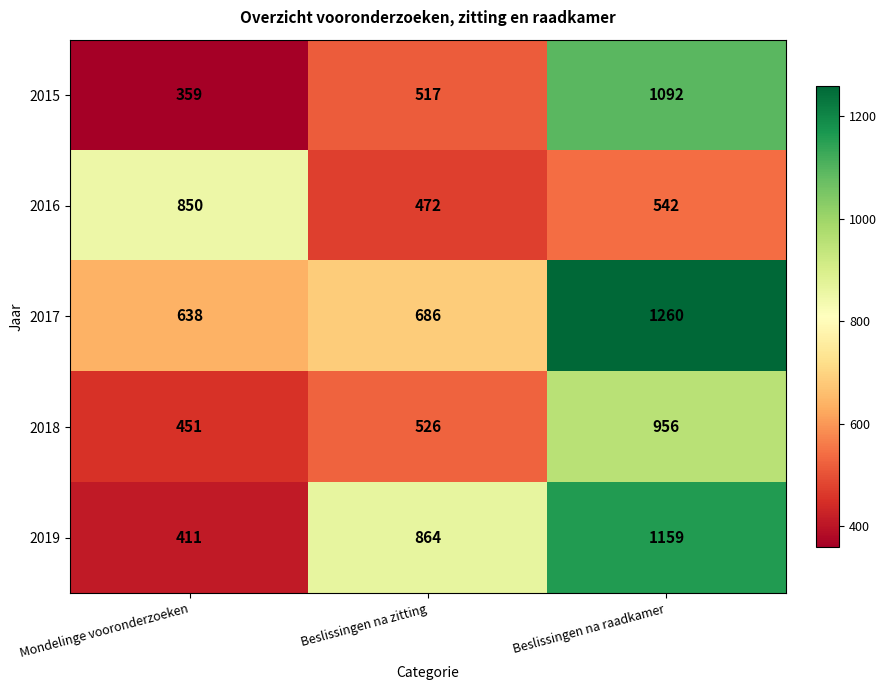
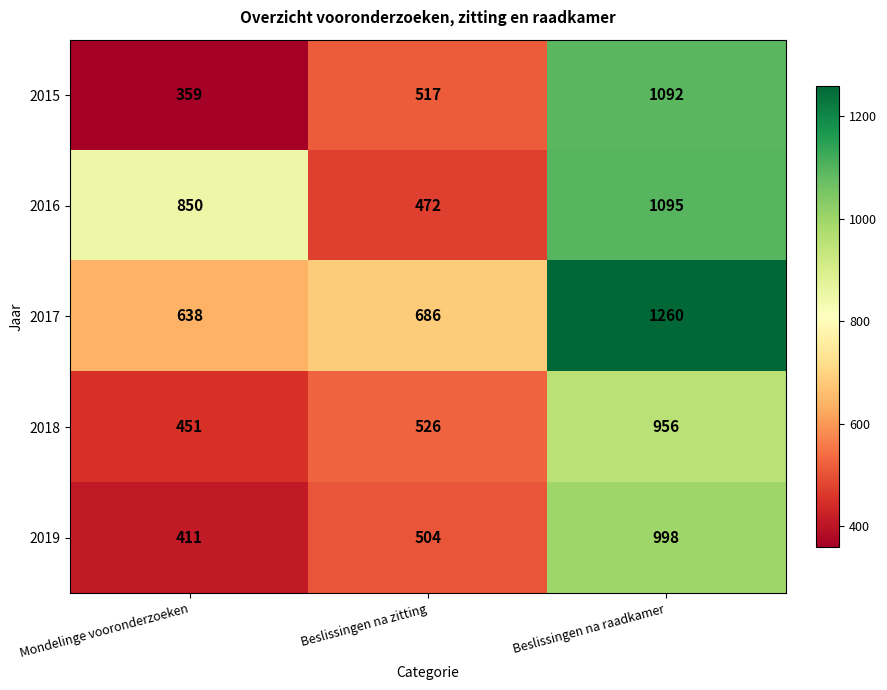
2016, Beslissingen na raadkamer: 542 -> 1095
2019, Beslissingen na zitting: 864 -> 504
2019, Beslissingen na raadkamer: 1159 -> 998
